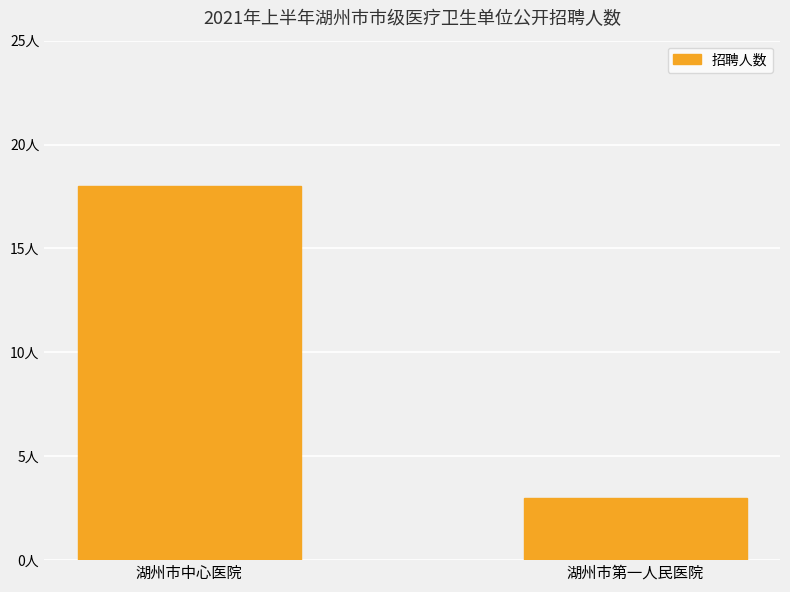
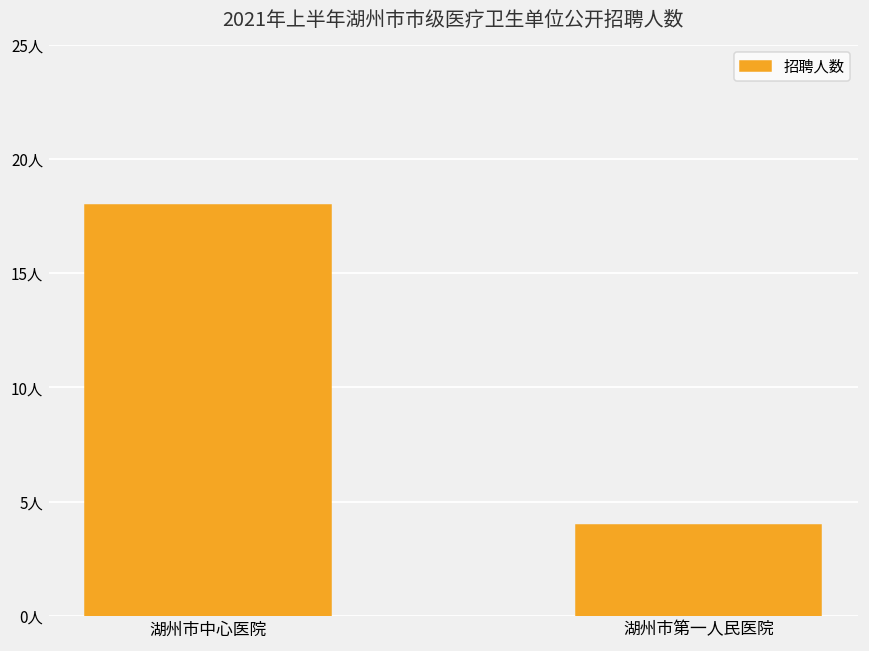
湖州市第一人民医院: 3人 -> 4人
